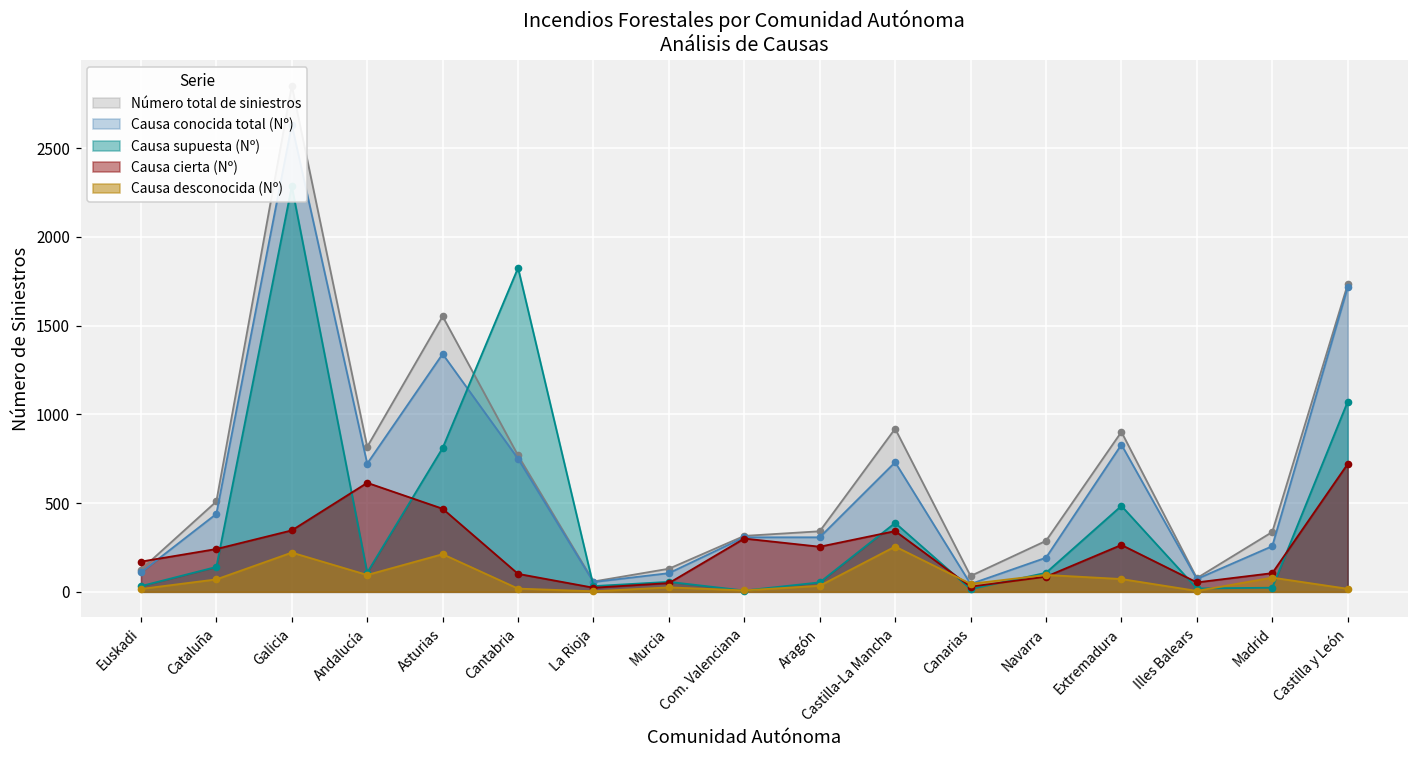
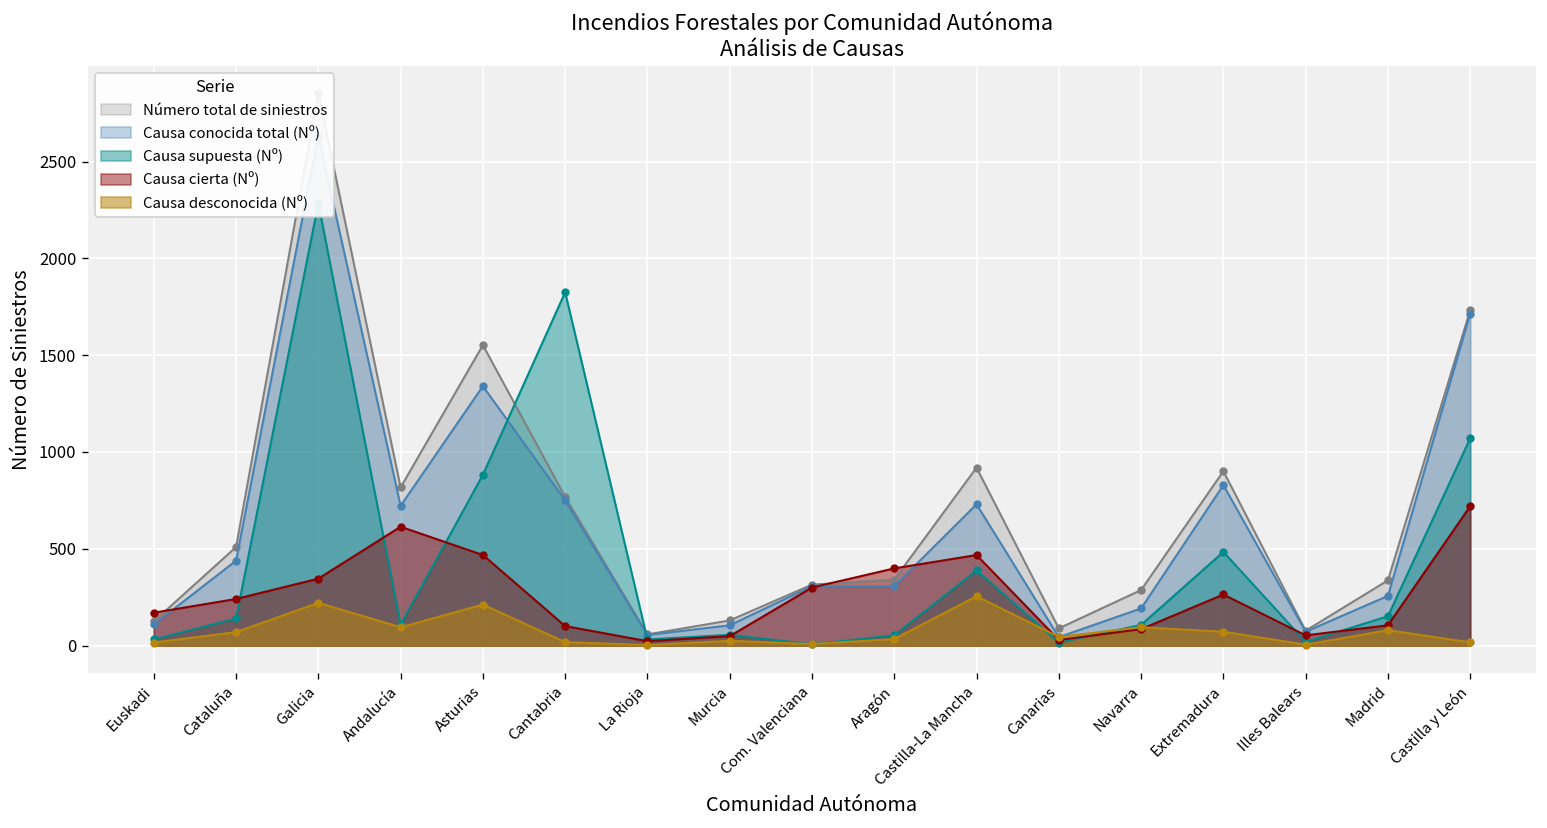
Causa supuesta (Nº), Asturias: 810 -> 880
Causa cierta (Nº), Aragón: 250 -> 400
Causa cierta (Nº), Castilla-La Mancha: 340 -> 470
Causa supuesta (Nº), Madrid: 20 -> 150
